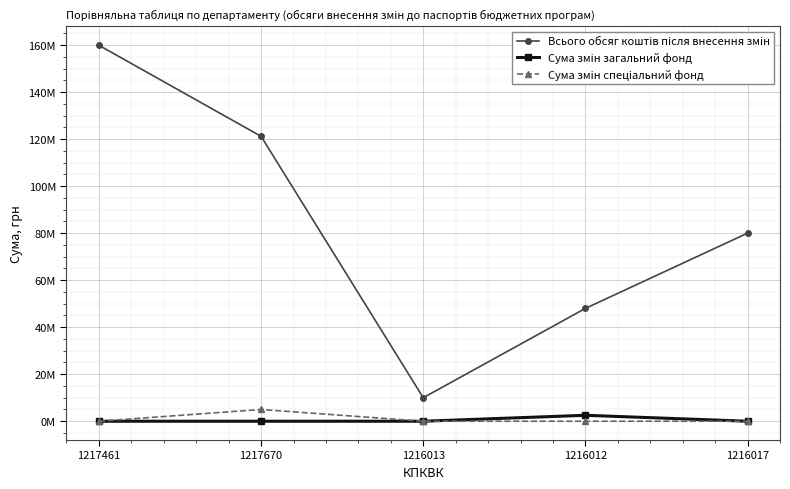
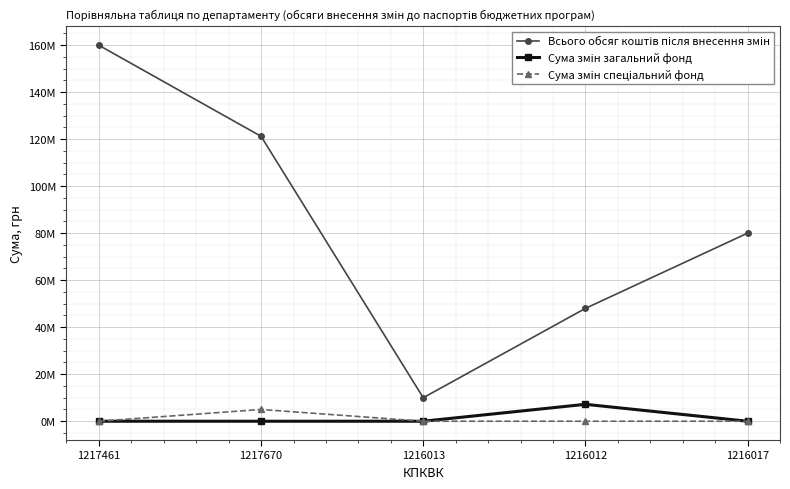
Сума змін загальний фонд, 1216012: 3000000 -> 7000000
